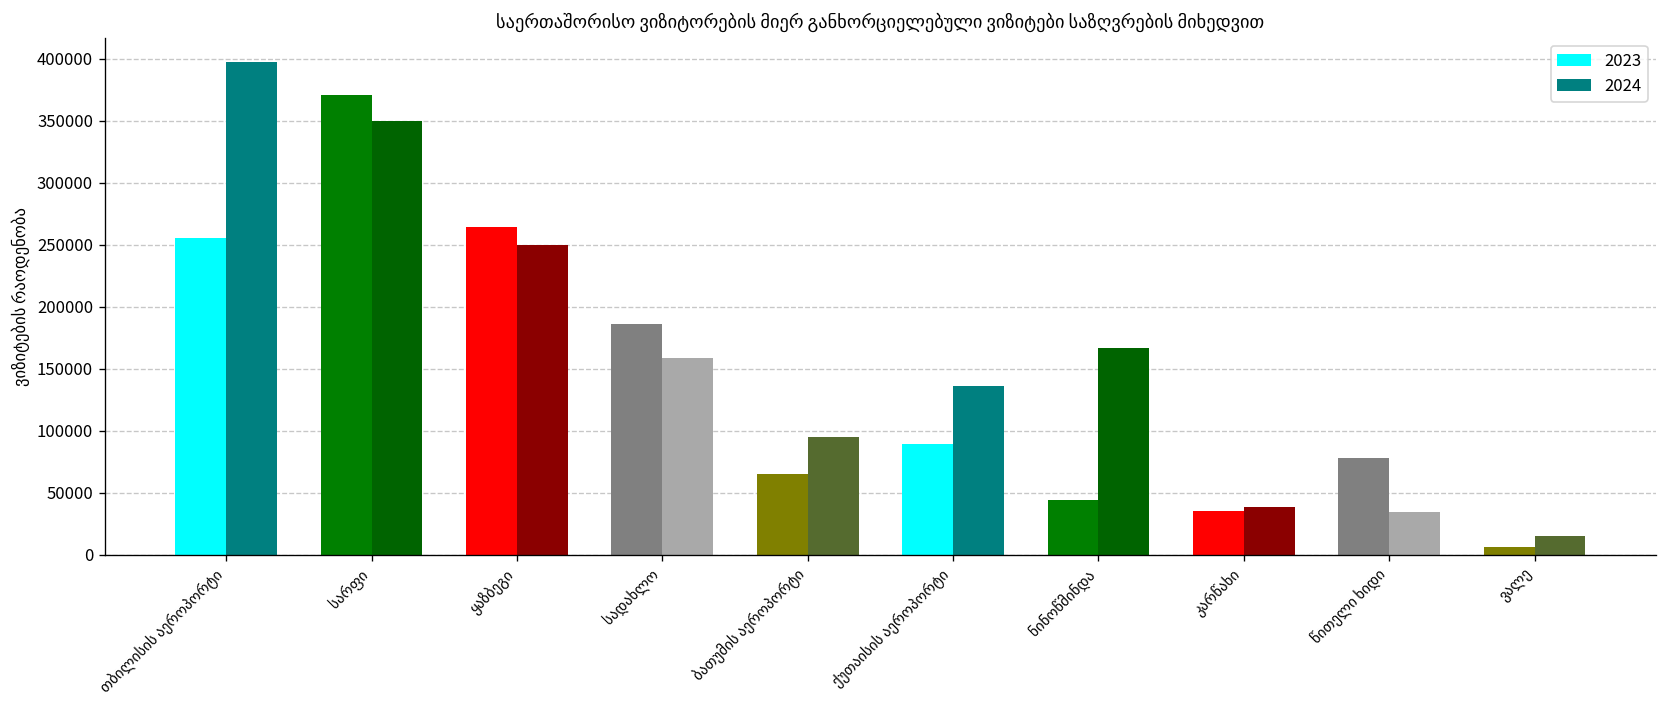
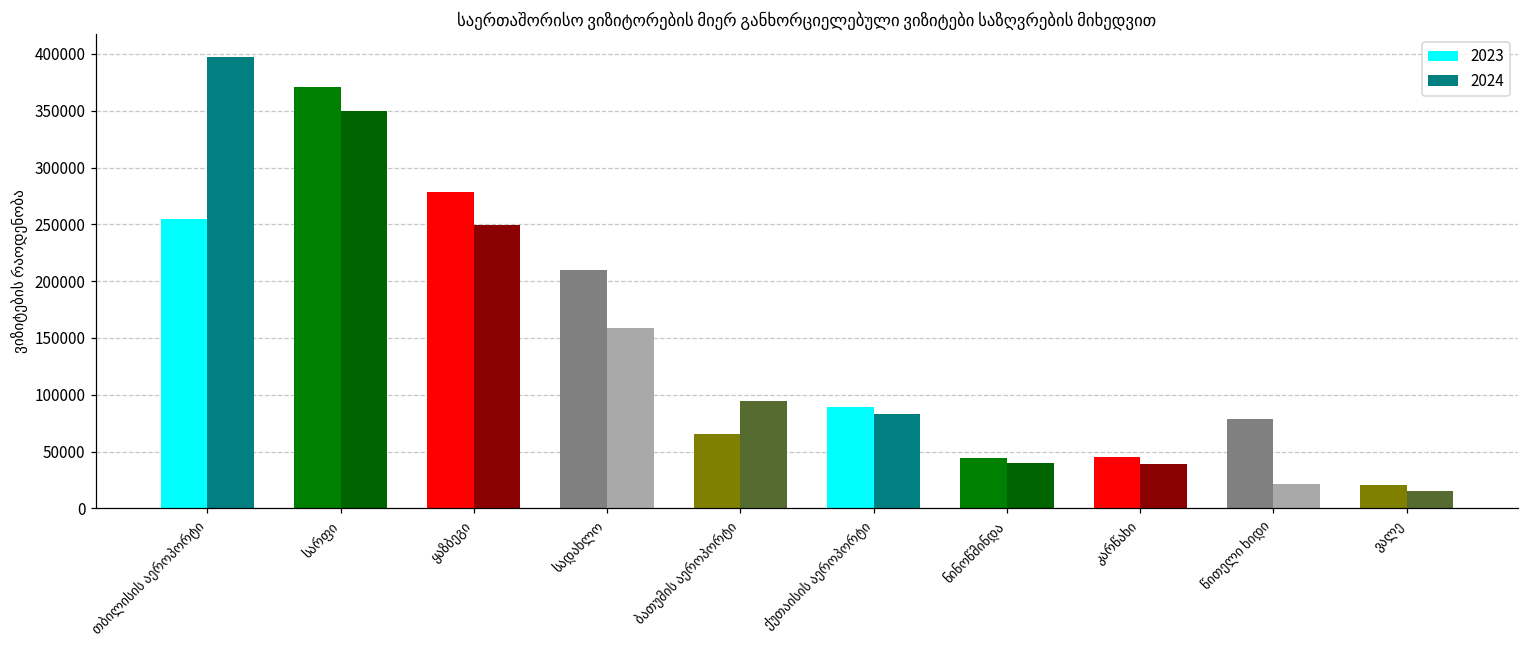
2023, ყაზბეგი: 265000 -> 278000
2023, სადახლო: 186000 -> 210000
2024, ქუთაისის აეროპორტი: 136000 -> 83000
2024, ნინოწმინდა: 167000 -> 40000
2023, კარწახი: 35000 -> 45000
2024, წითელი ხიდი: 34000 -> 22000
2023, ვალე: 6000 -> 21000
